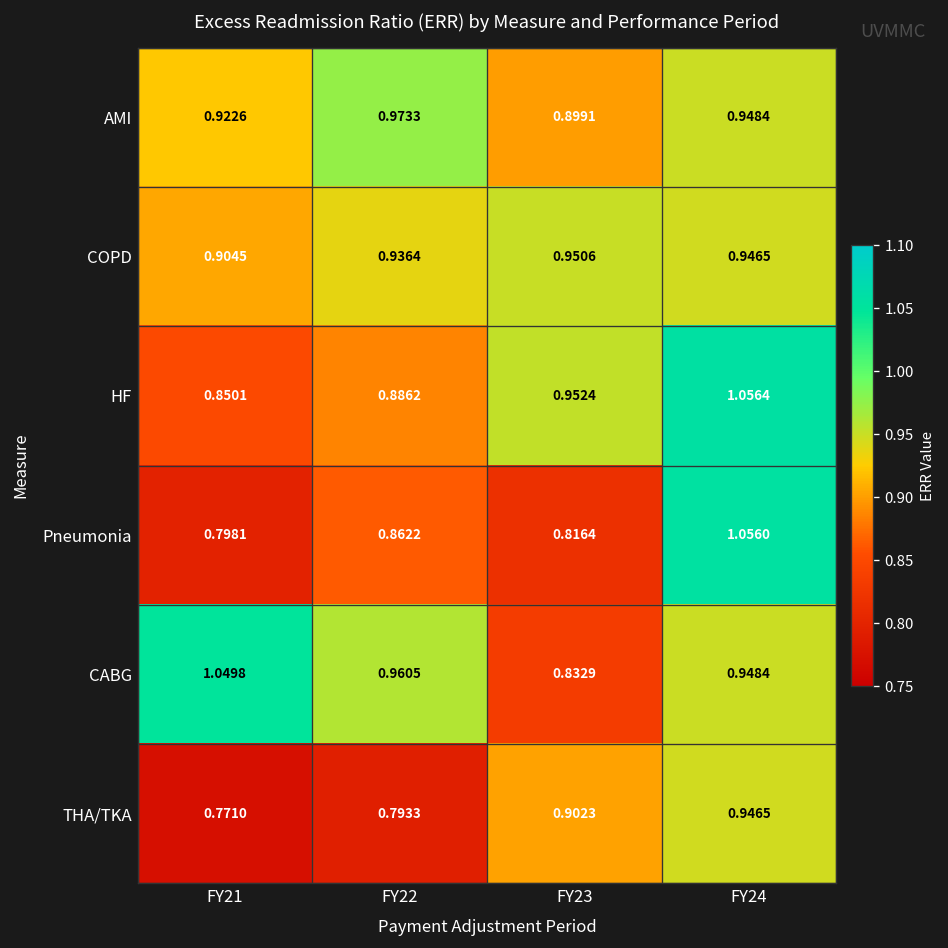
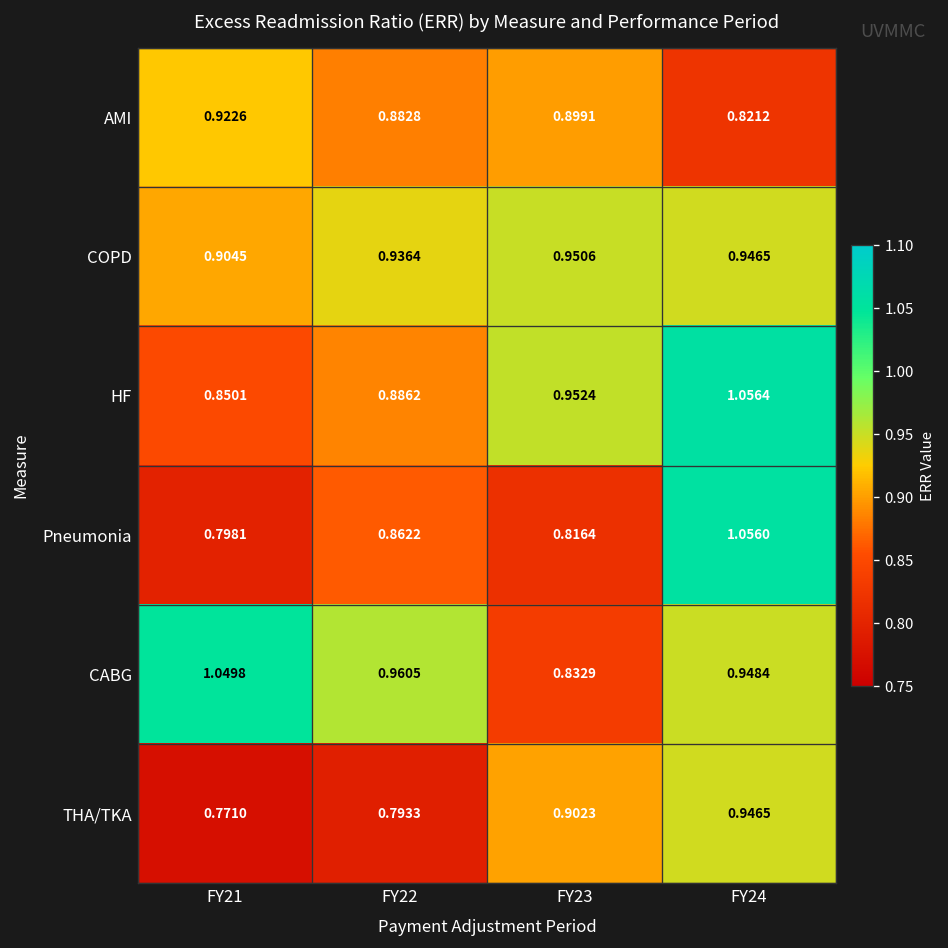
AMI, FY22: 0.9733 -> 0.8828
AMI, FY24: 0.9484 -> 0.8212
